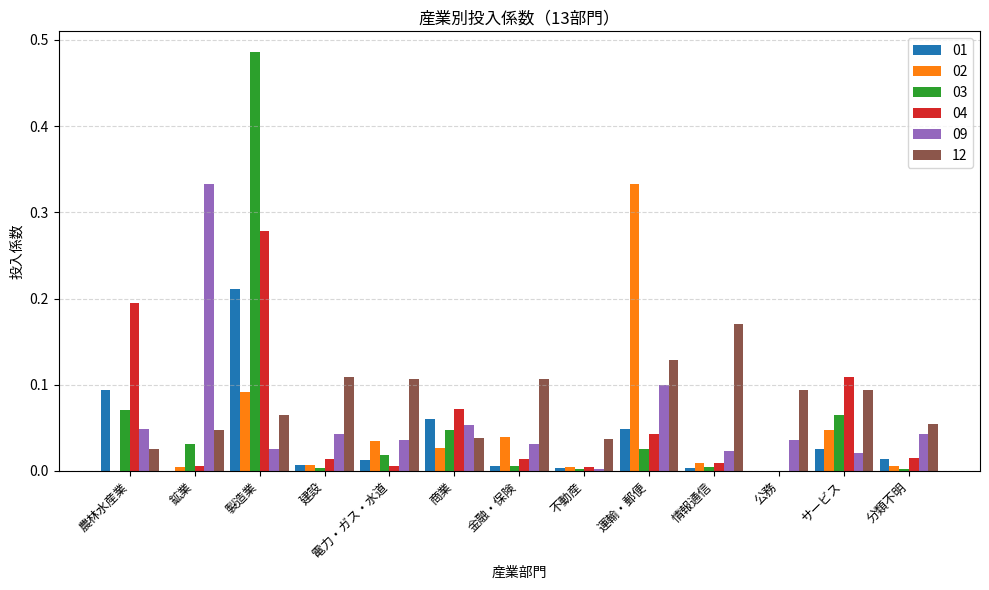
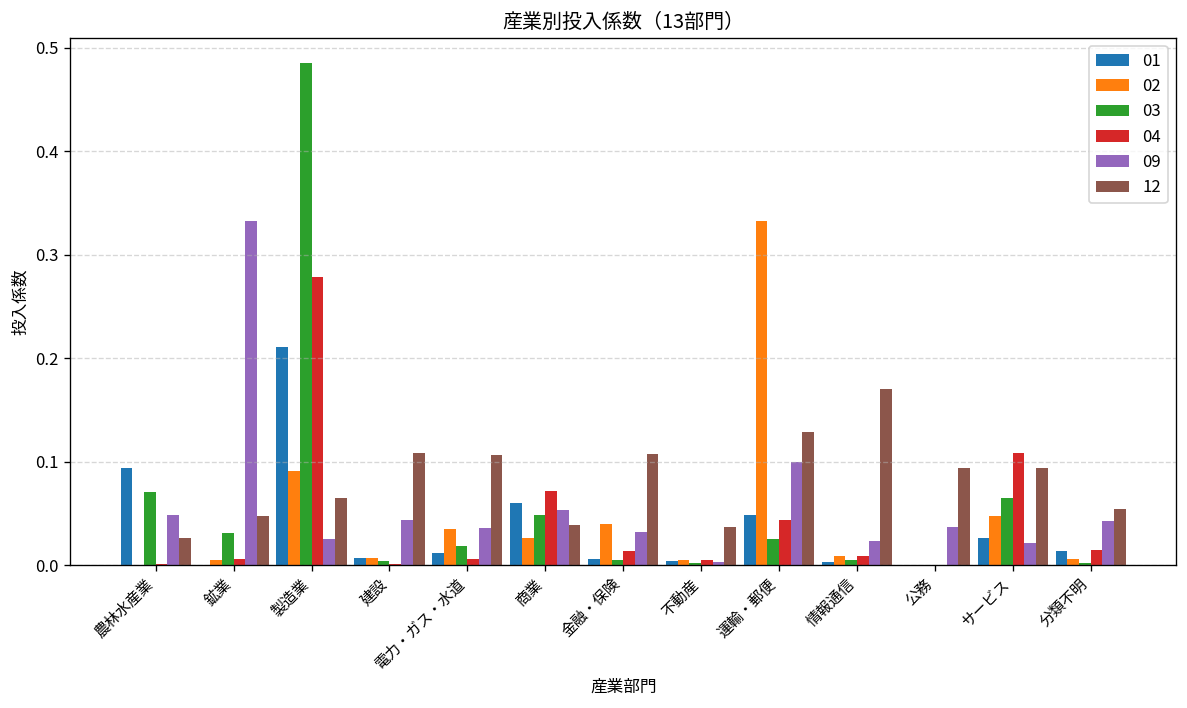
04, 農林水産業: 0.20 -> 0.00
04, 建設: 0.01 -> 0.00
